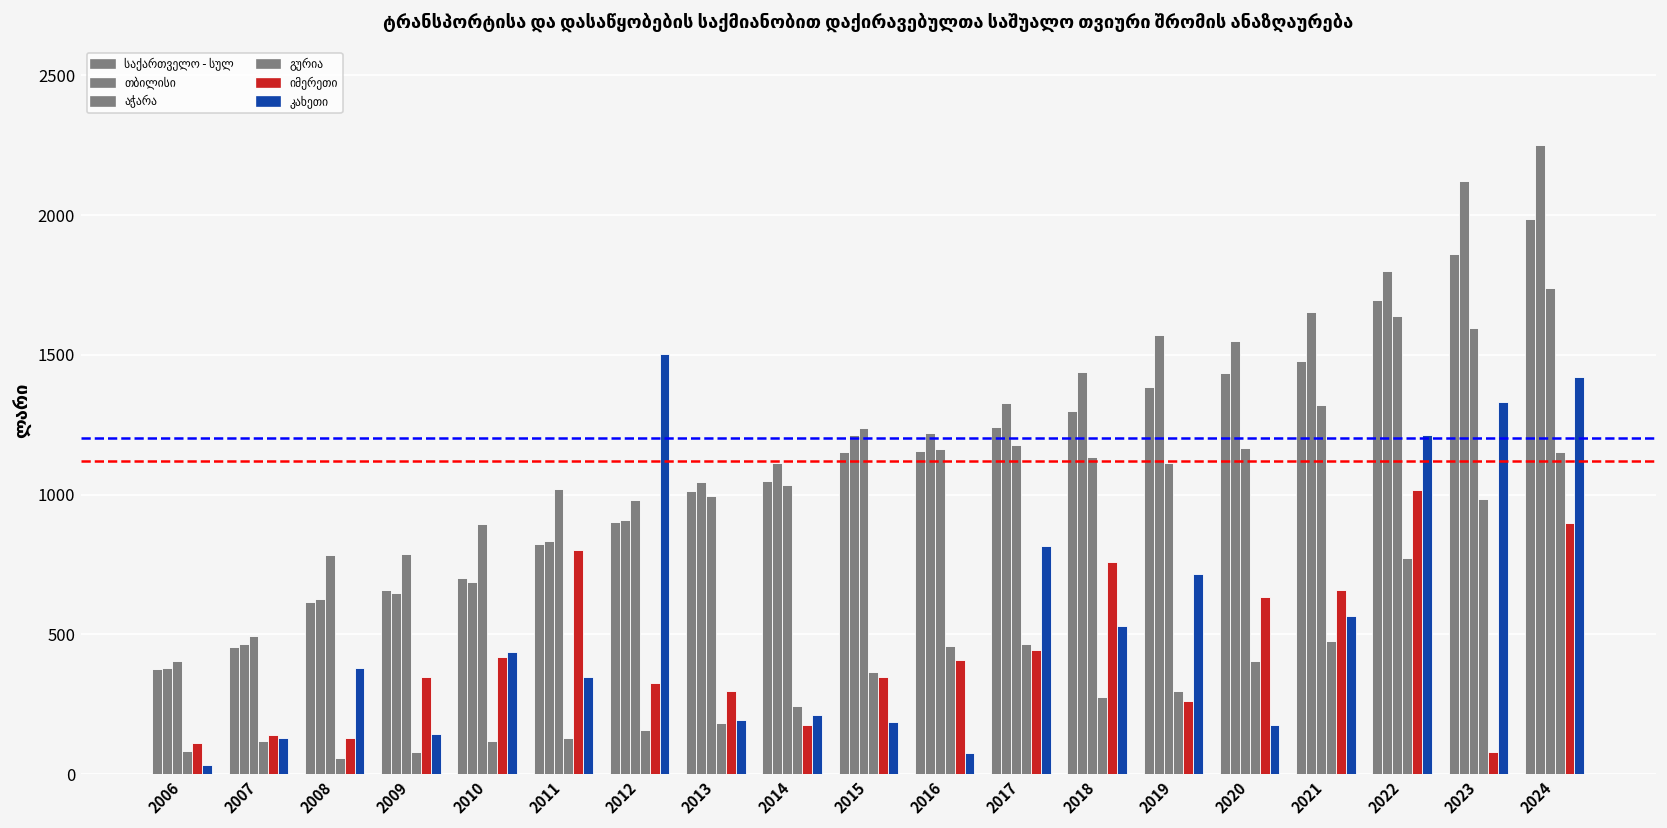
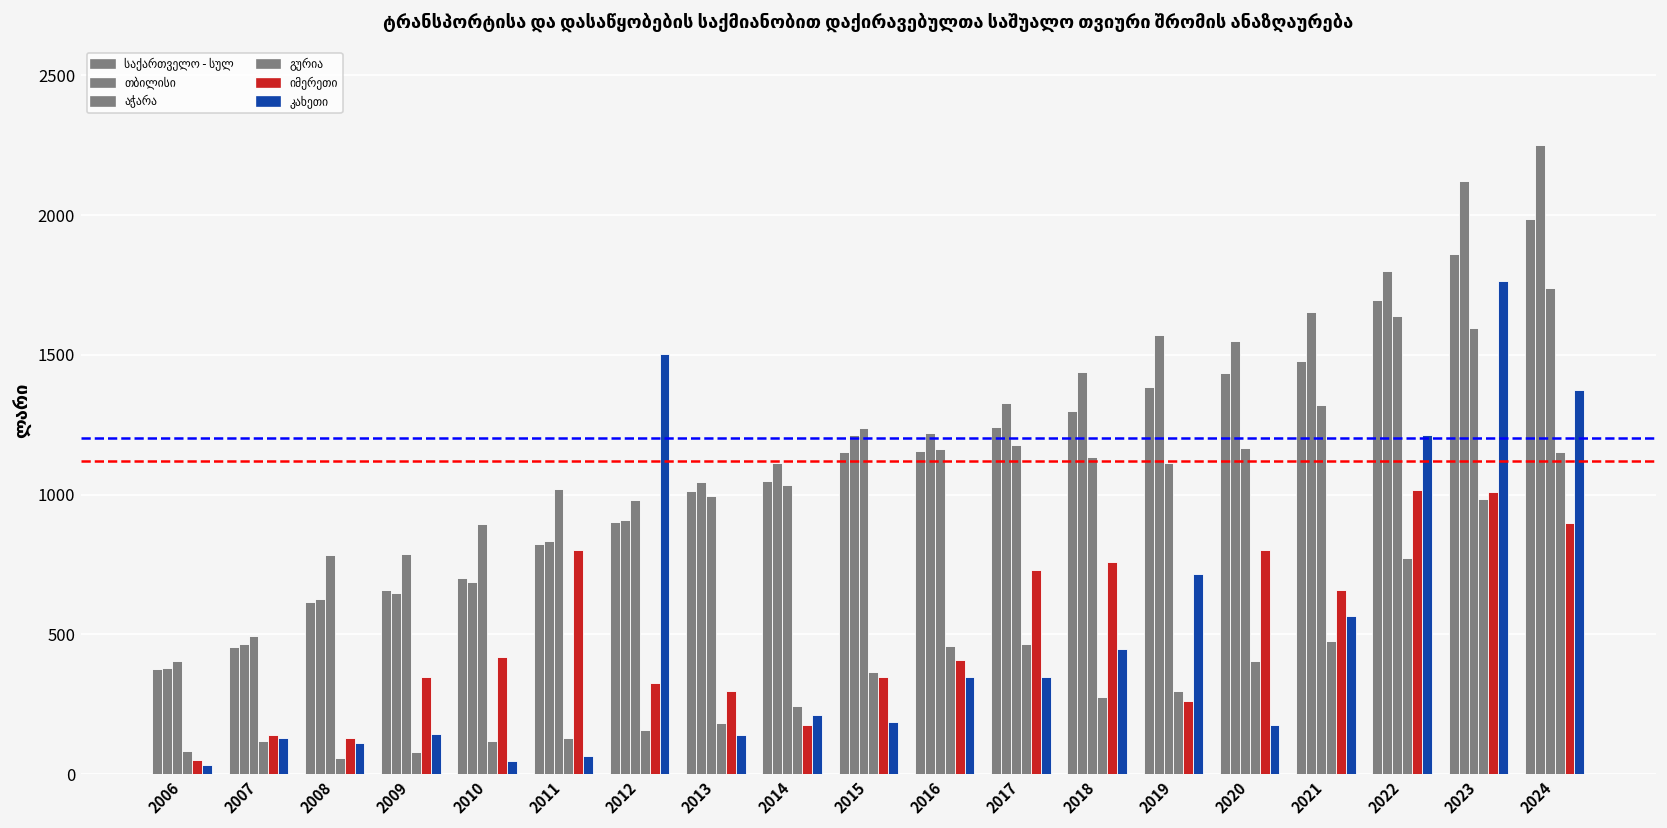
იმერეთი, 2006: 110 -> 50
კახეთი, 2008: 380 -> 110
კახეთი, 2010: 440 -> 50
კახეთი, 2011: 350 -> 60
კახეთი, 2013: 190 -> 140
კახეთი, 2016: 80 -> 350
იმერეთი, 2017: 450 -> 730
კახეთი, 2017: 820 -> 350
კახეთი, 2018: 530 -> 450
იმერეთი, 2020: 640 -> 800
იმერეთი, 2023: 80 -> 1010
კახეთი, 2023: 1330 -> 1770
კახეთი, 2024: 1420 -> 1370
